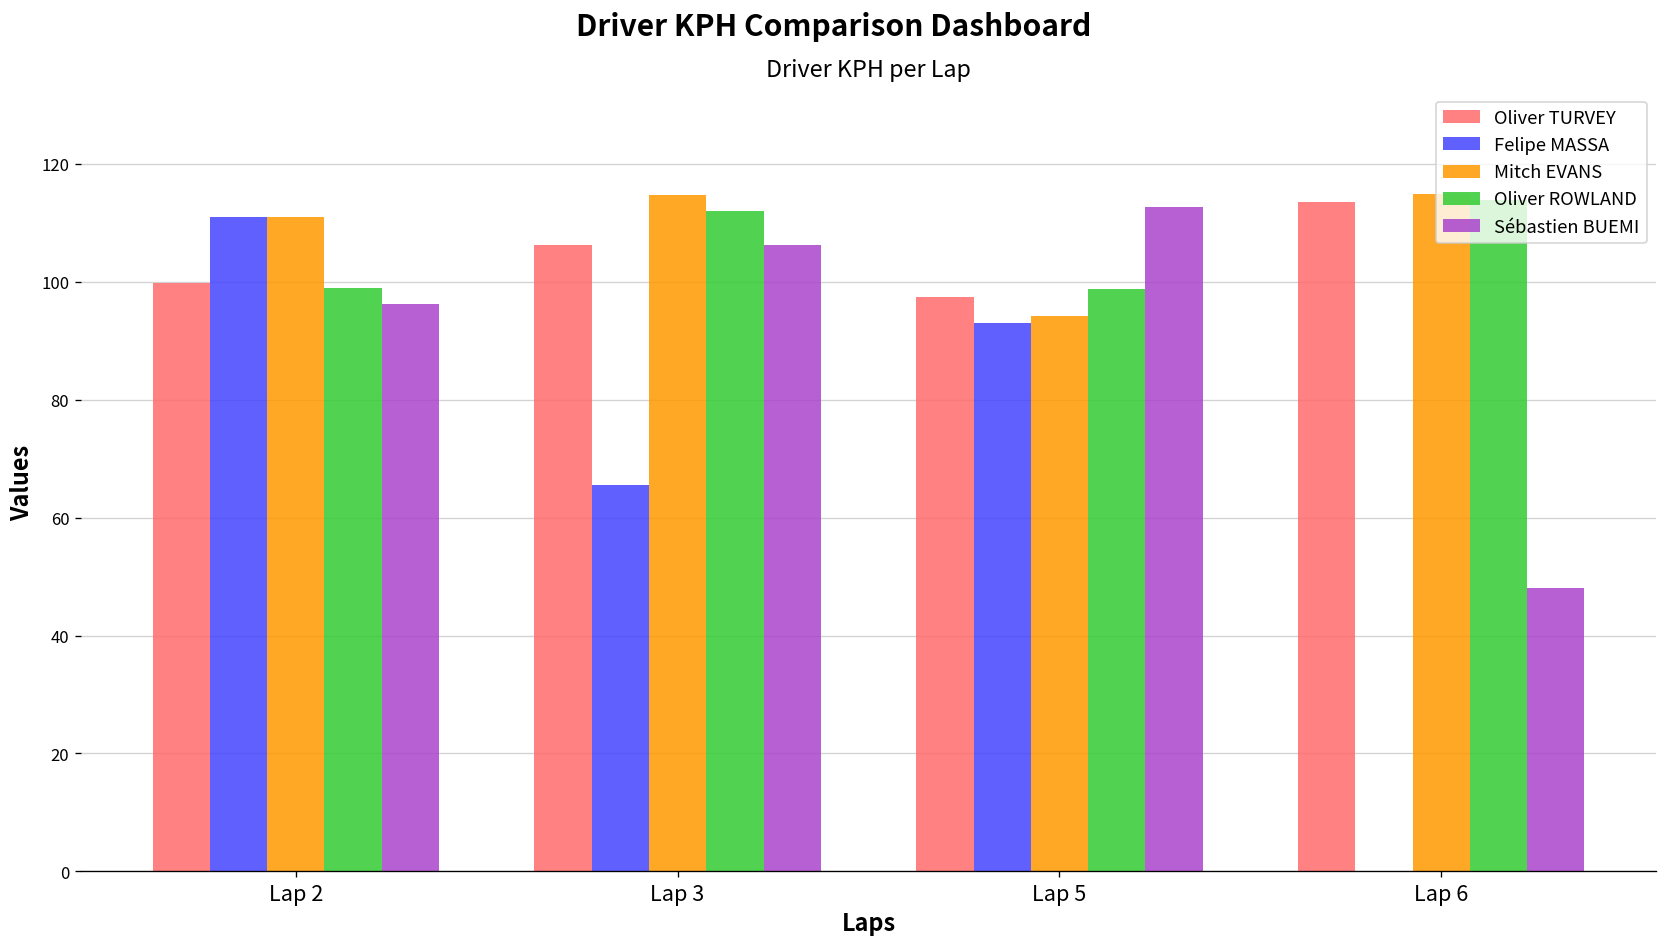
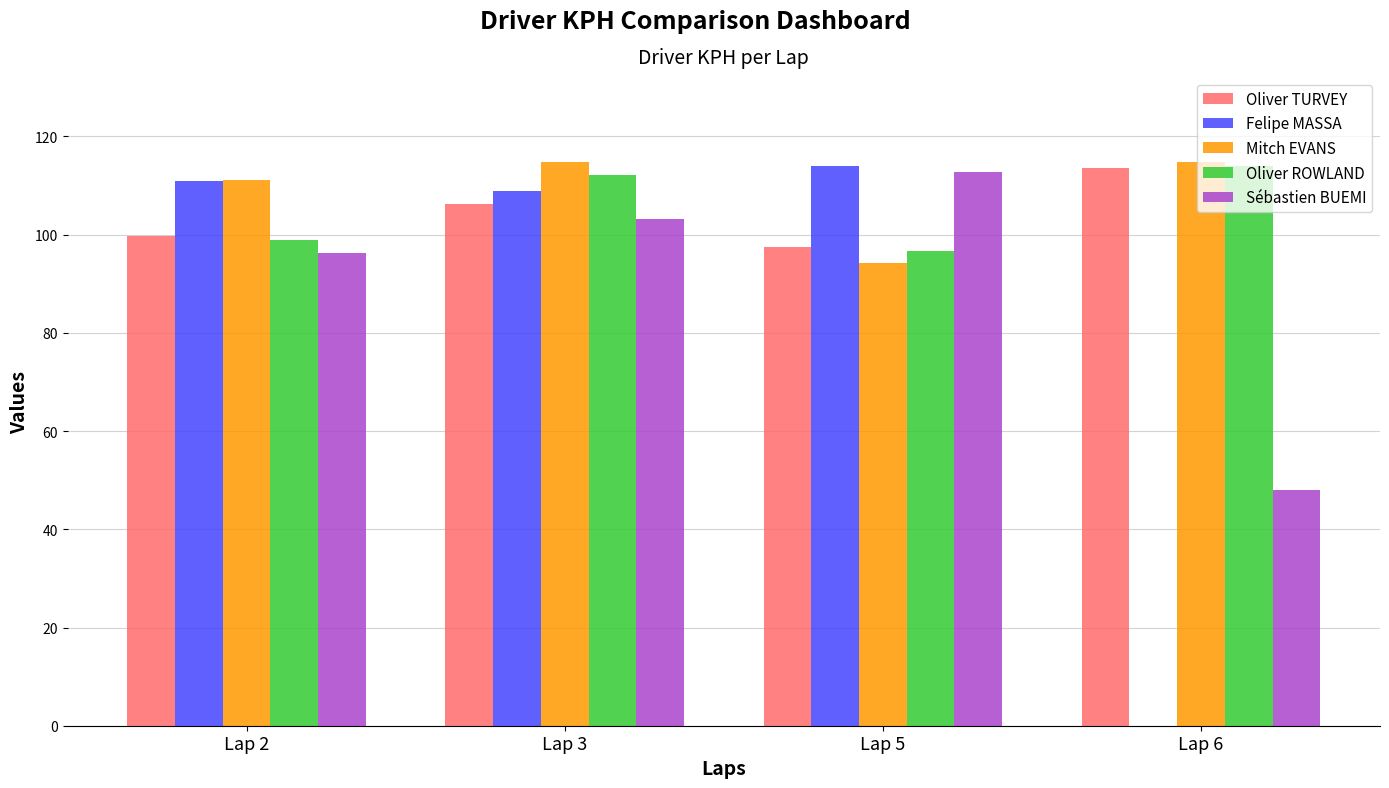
Felipe MASSA, Lap 3: 66 -> 109
Sébastien BUEMI, Lap 3: 106 -> 103
Felipe MASSA, Lap 5: 93 -> 114
Oliver ROWLAND, Lap 5: 99 -> 97
